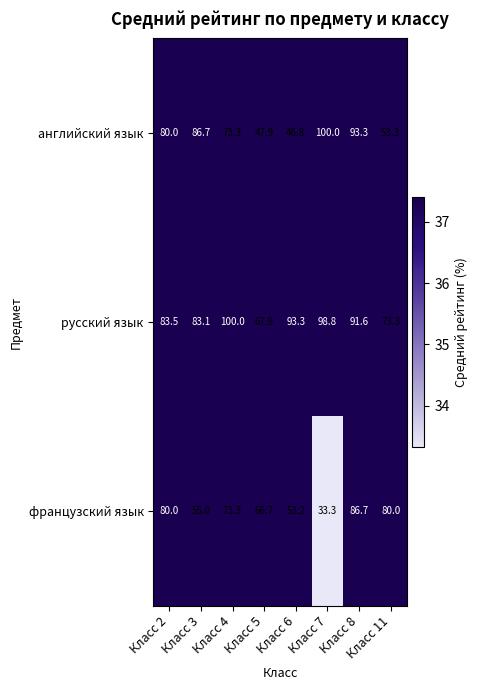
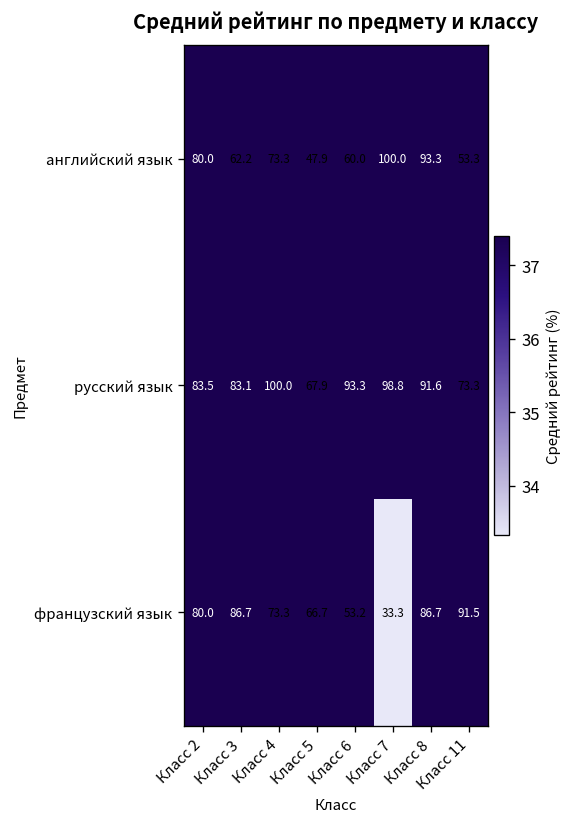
английский язык, Класс 3: 86.7 -> 62.2
английский язык, Класс 6: 46.8 -> 60.0
французский язык, Класс 3: 55.0 -> 86.7
французский язык, Класс 11: 80.0 -> 91.5
